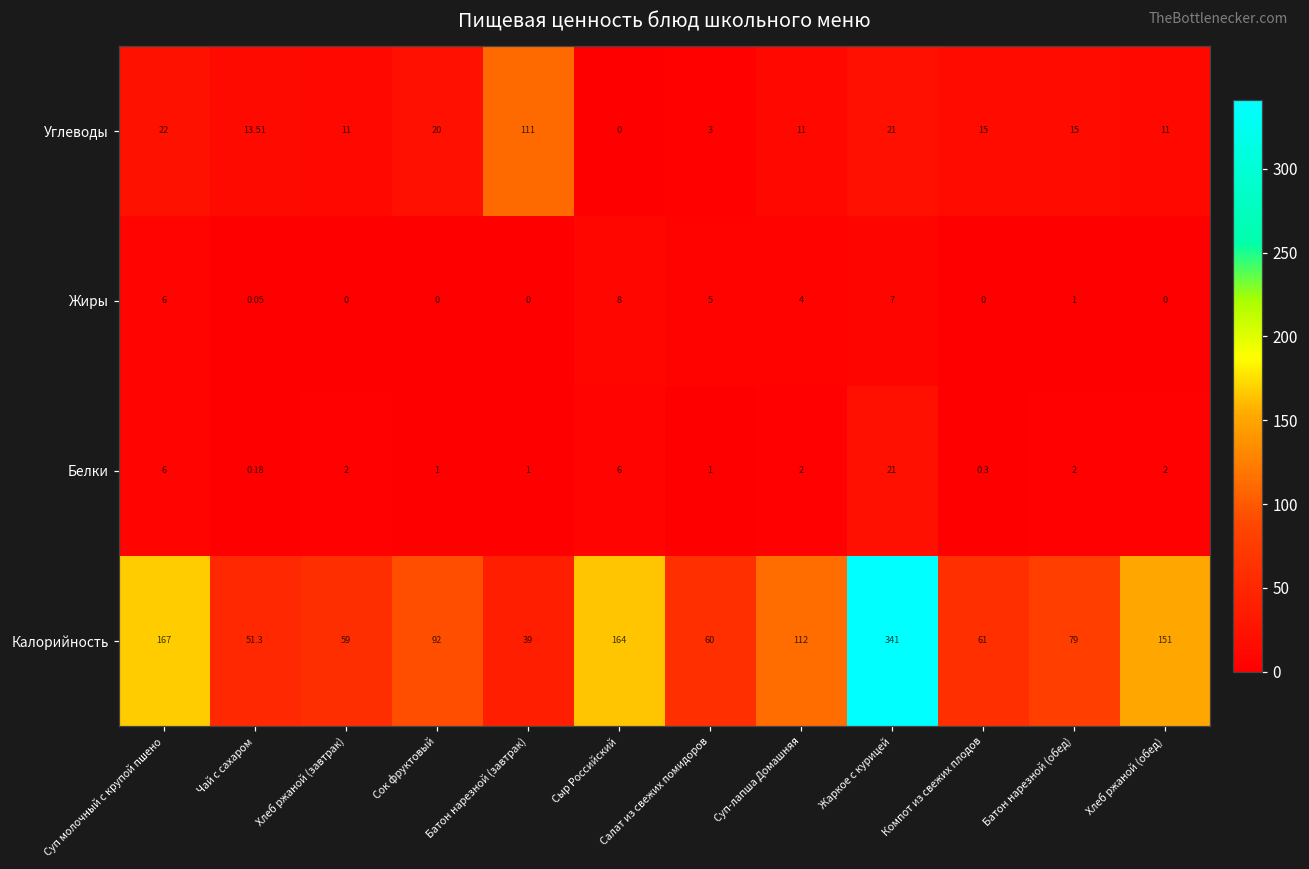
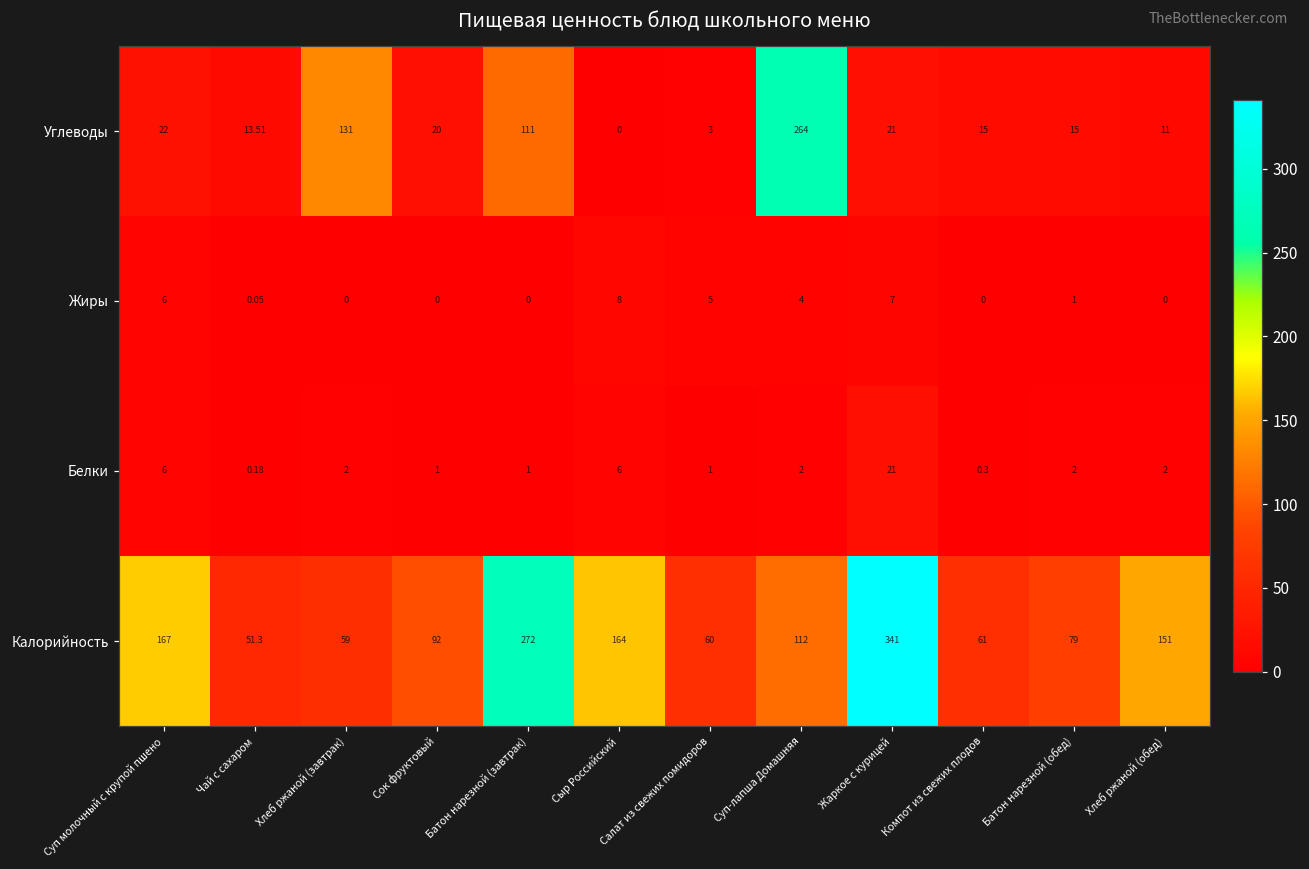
Углеводы, Хлеб ржаной (завтрак): 11 -> 131
Углеводы, Суп-лапша Домашняя: 11 -> 264
Калорийность, Батон нарезной (завтрак): 39 -> 272
